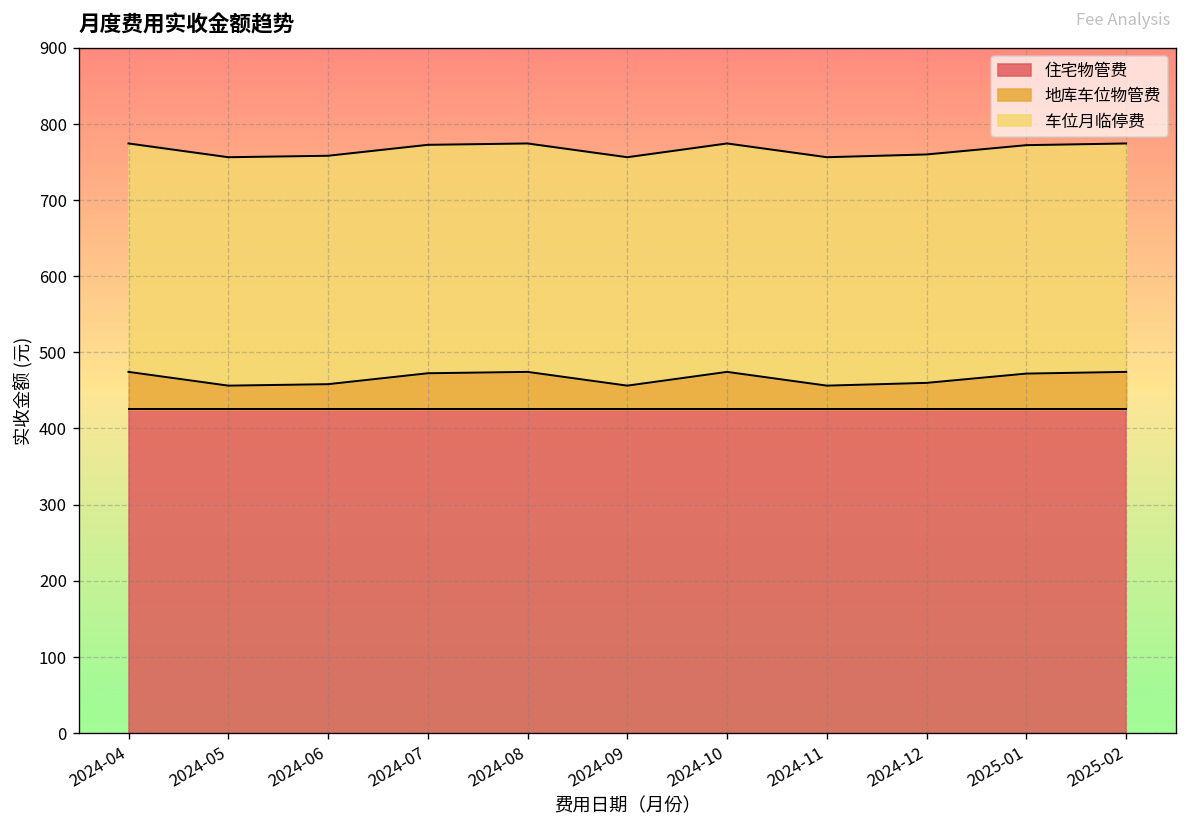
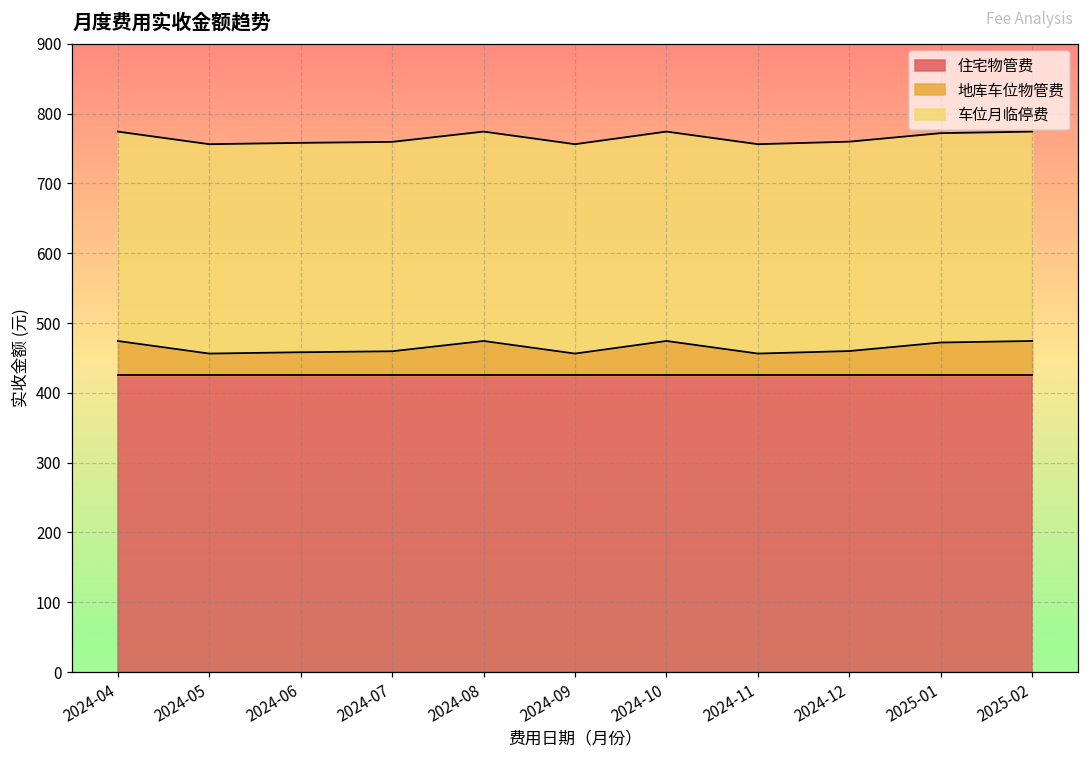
地库车位物管费, 2024-07: 470 -> 460
